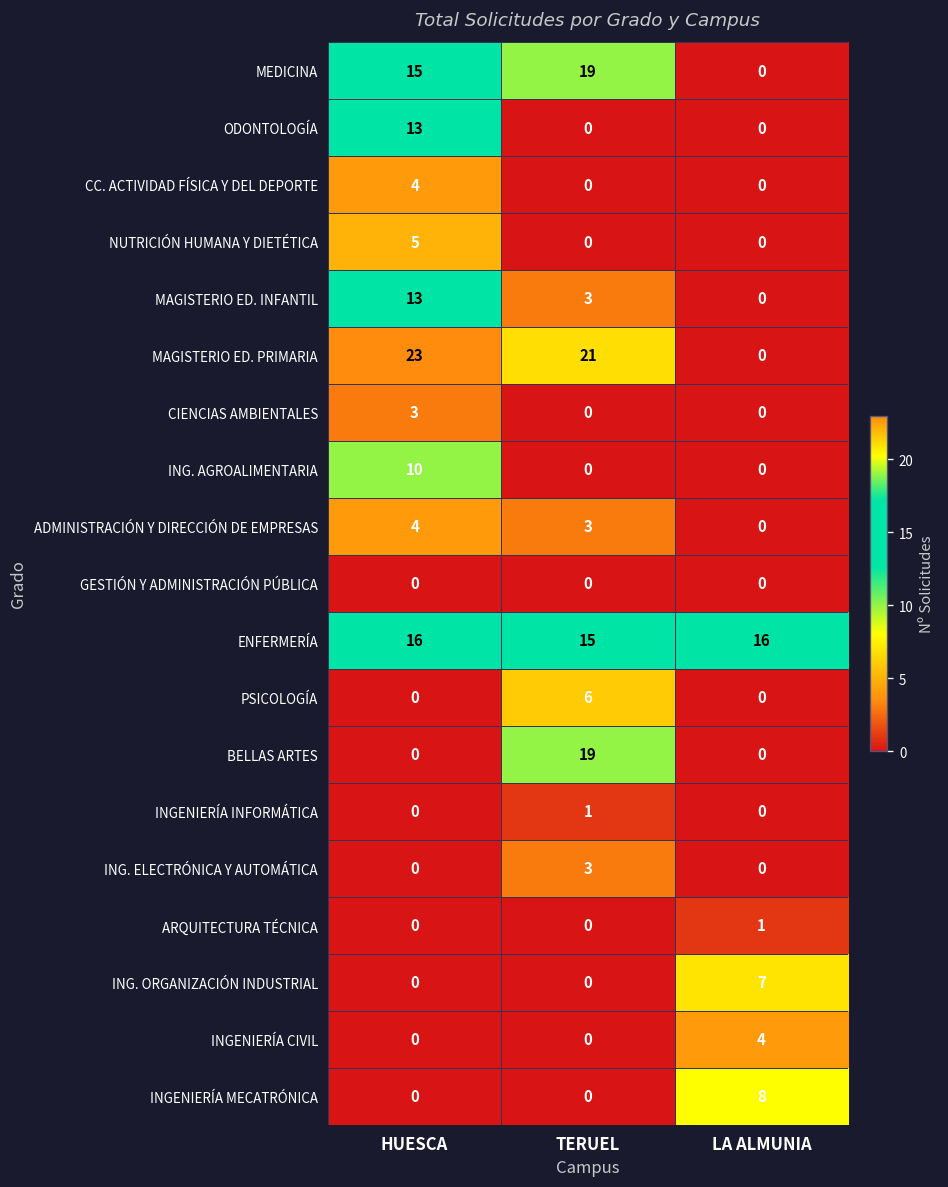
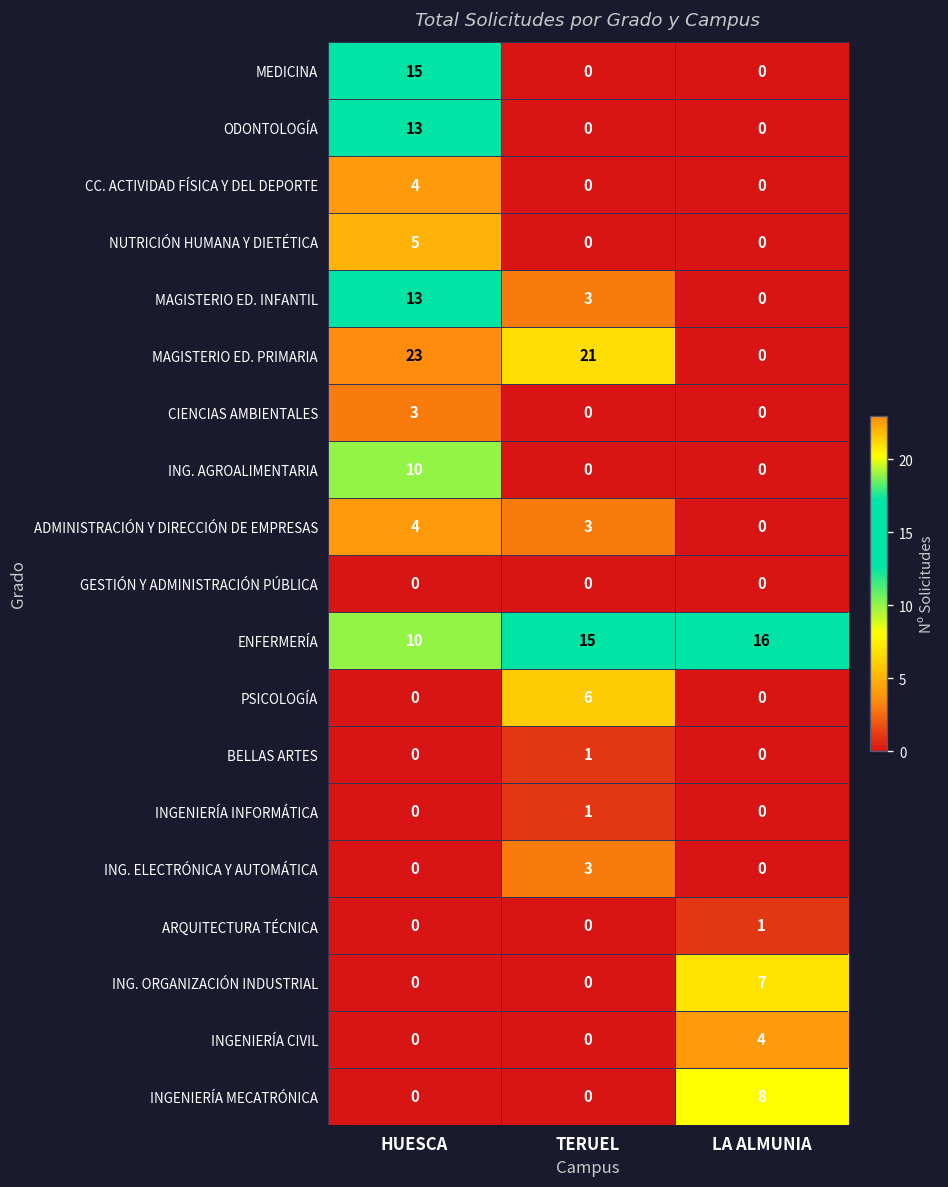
MEDICINA, TERUEL: 19 -> 0
ENFERMERÍA, HUESCA: 16 -> 10
BELLAS ARTES, TERUEL: 19 -> 1
